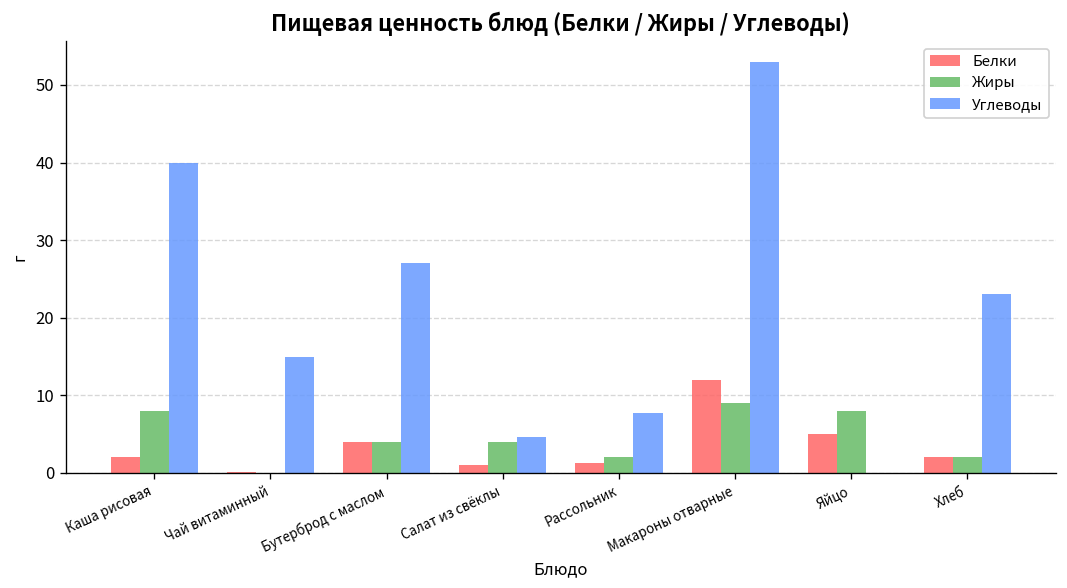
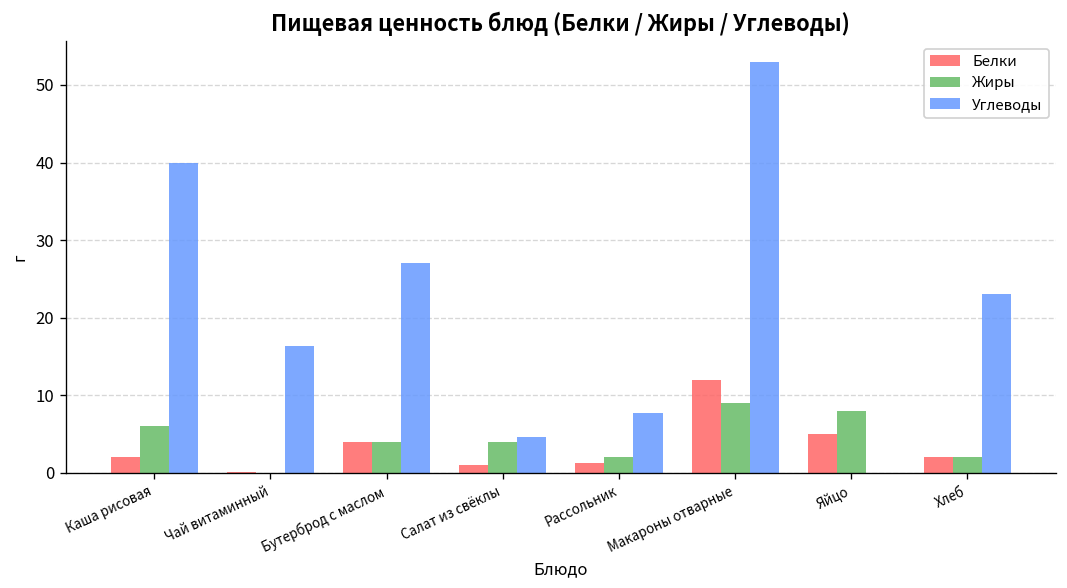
Жиры, Каша рисовая: 8 -> 6
Углеводы, Чай витаминный: 15 -> 16
